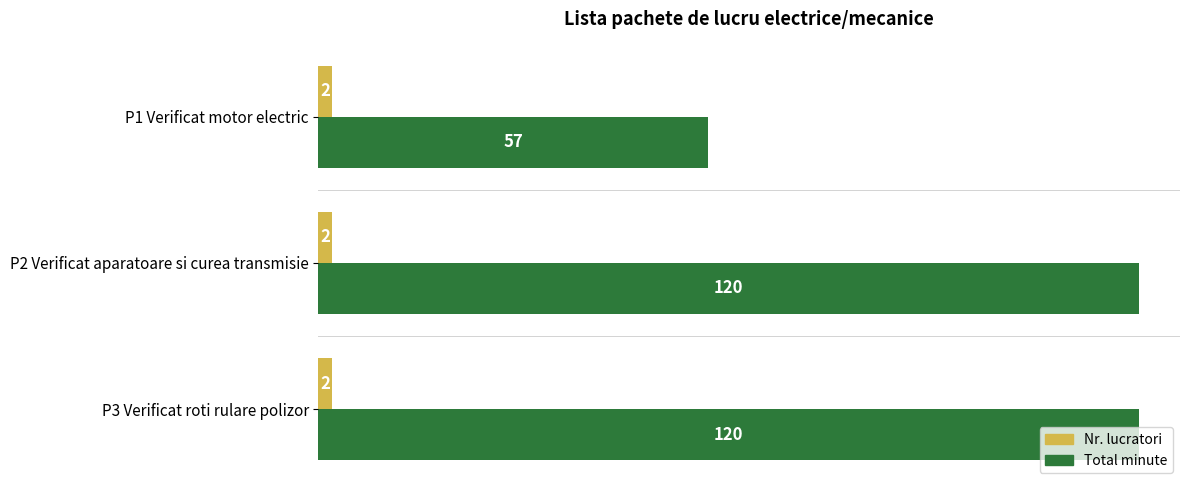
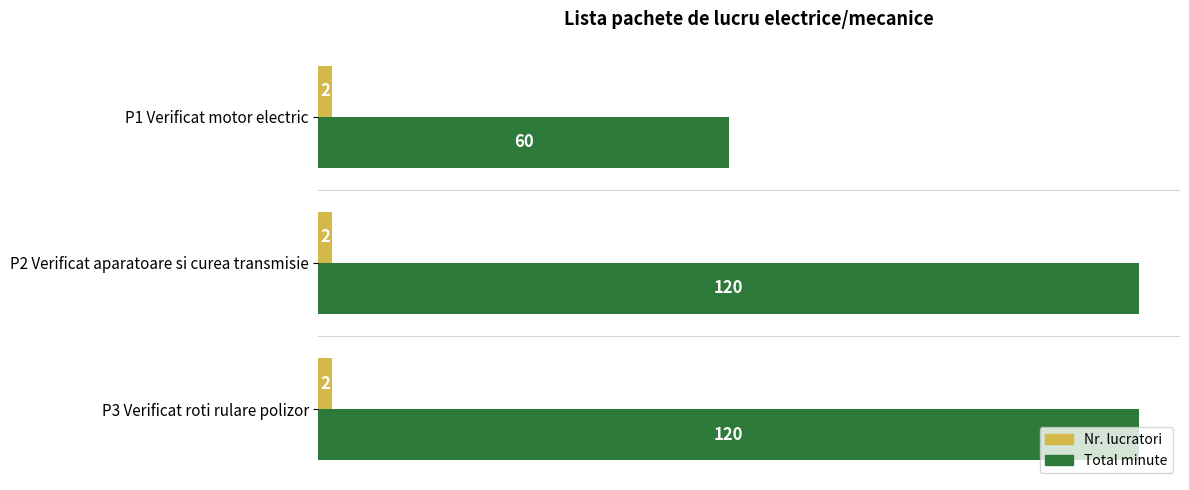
Total minute, P1 Verificat motor electric: 57 -> 60
